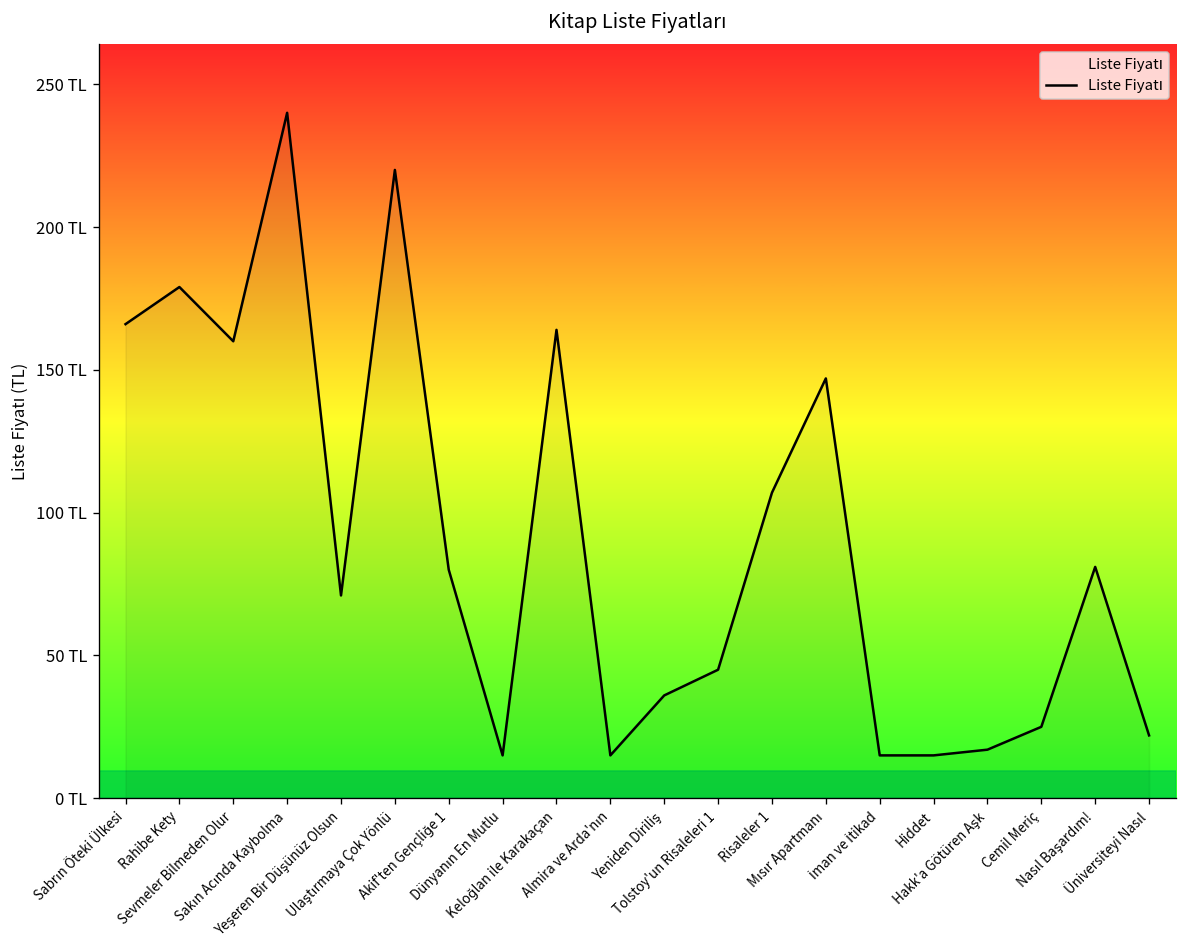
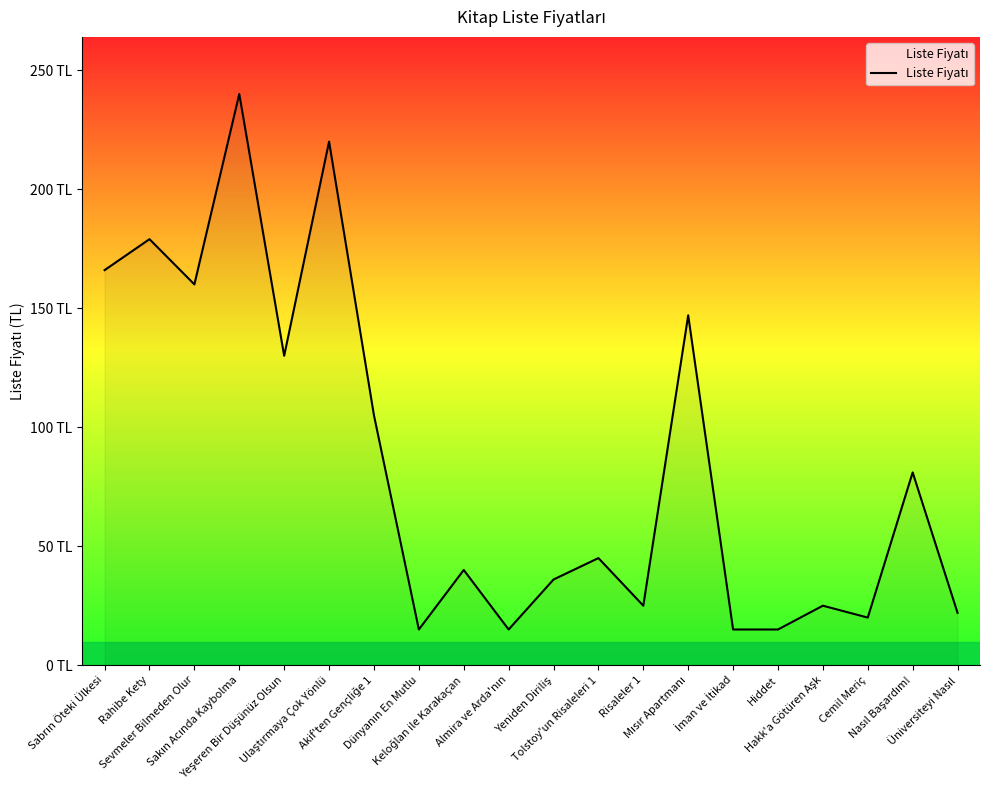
Yeşeren Bir Düşünüz Olsun: 71 TL -> 130 TL
Akif'ten Gençliğe 1: 80 TL -> 105 TL
Keloğlan ile Karakaçan: 164 TL -> 40 TL
Risaleler 1: 107 TL -> 25 TL
Hakk'a Götüren Aşk: 17 TL -> 25 TL
Cemil Meriç: 25 TL -> 20 TL
